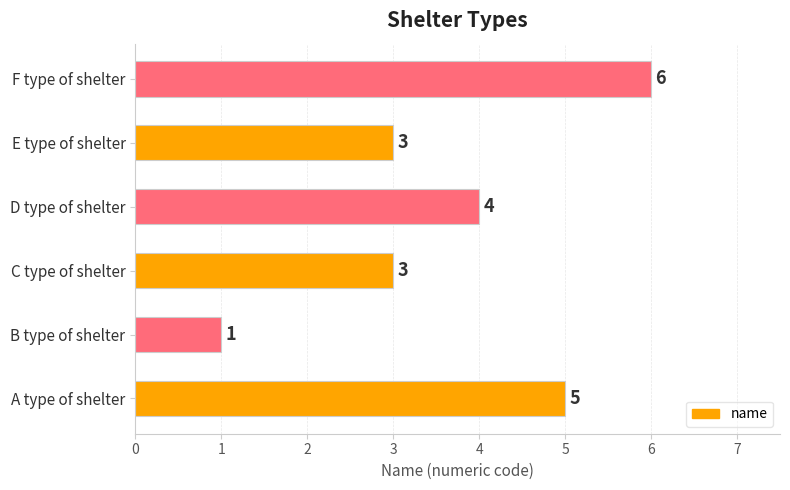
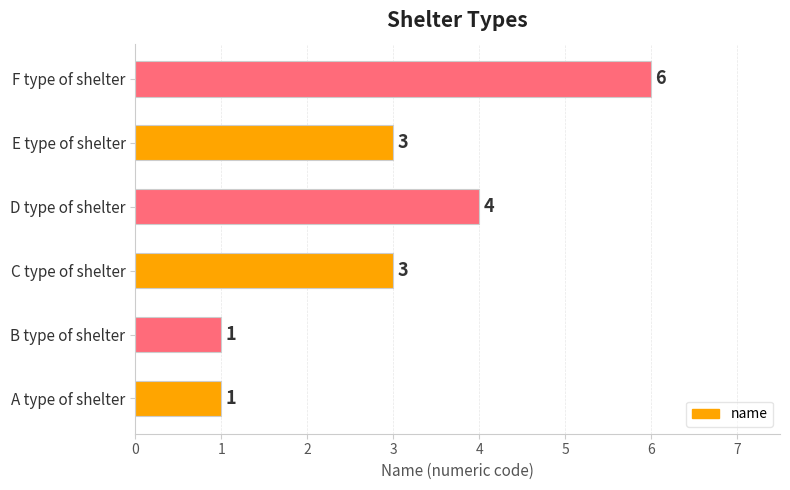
A type of shelter: 5 -> 1
